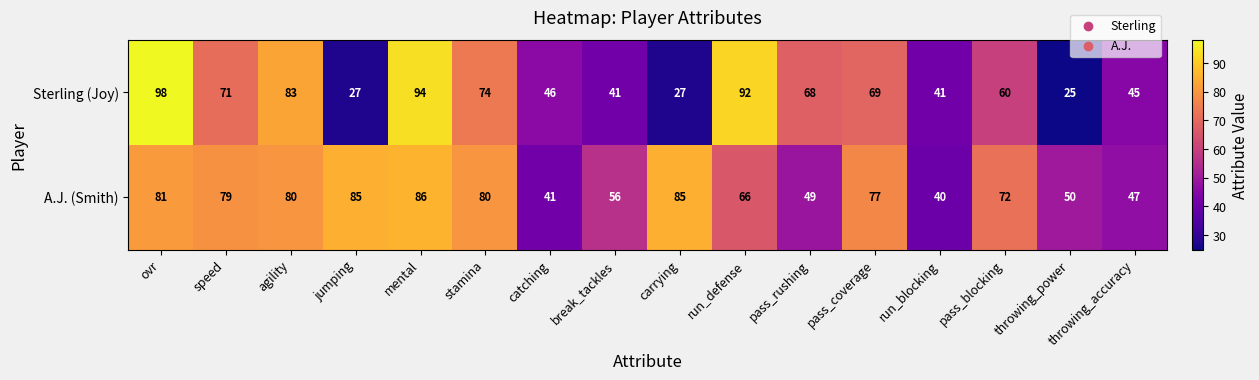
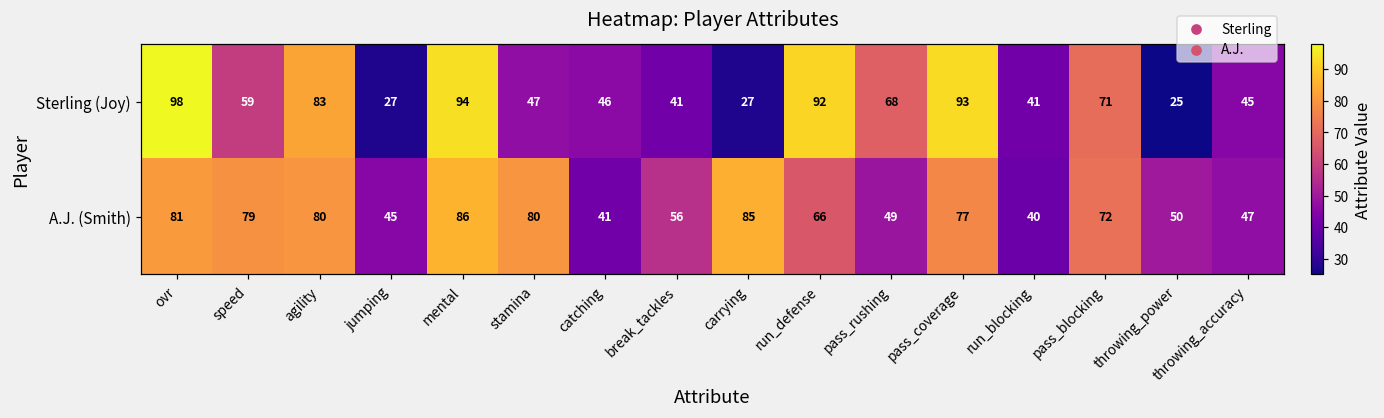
Sterling (Joy), speed: 71 -> 59
Sterling (Joy), stamina: 74 -> 47
Sterling (Joy), pass_coverage: 69 -> 93
Sterling (Joy), pass_blocking: 60 -> 71
A.J. (Smith), jumping: 85 -> 45
